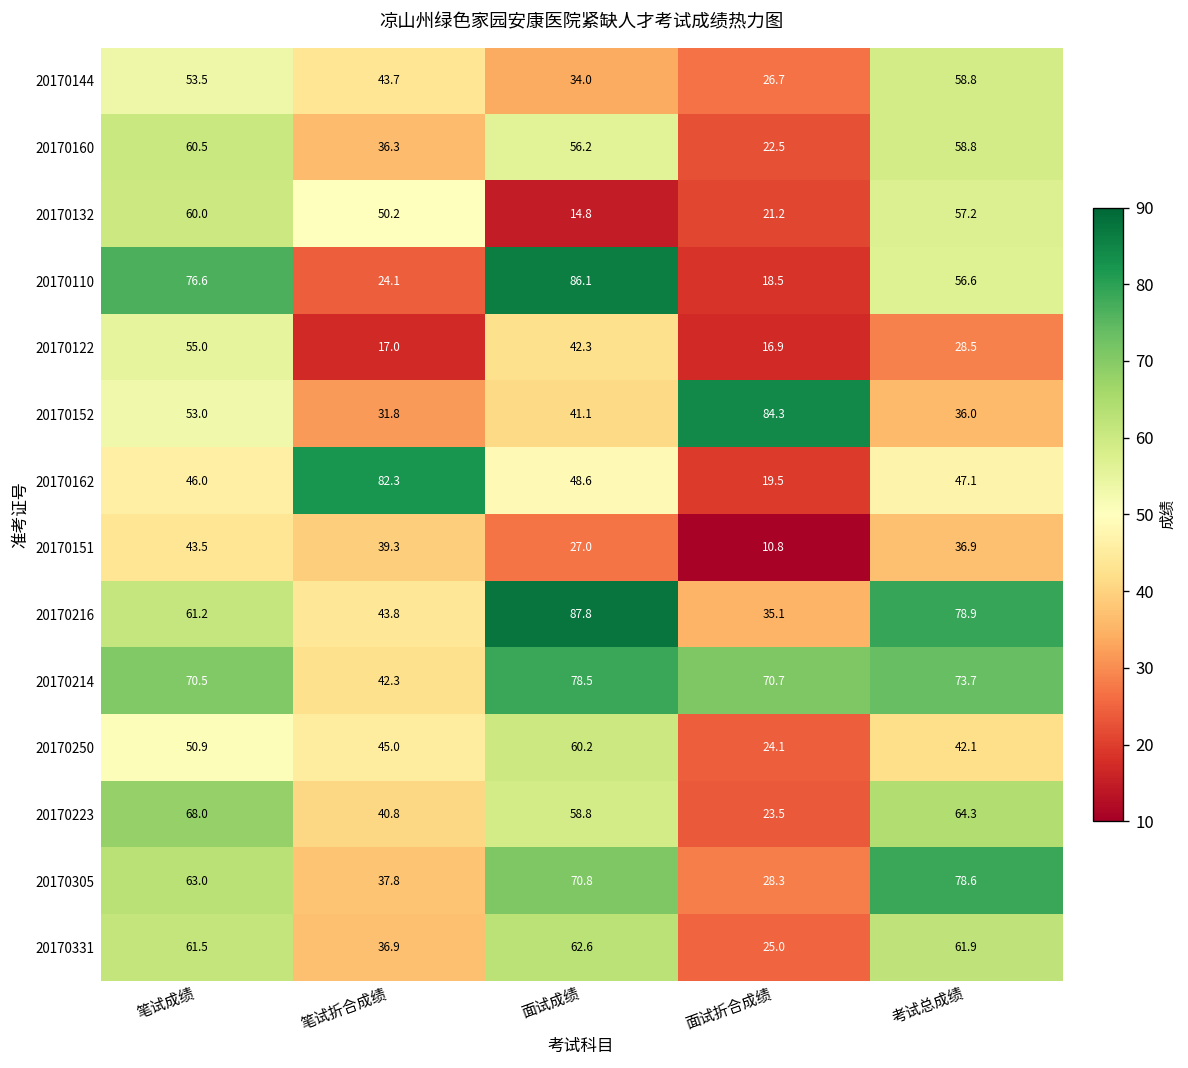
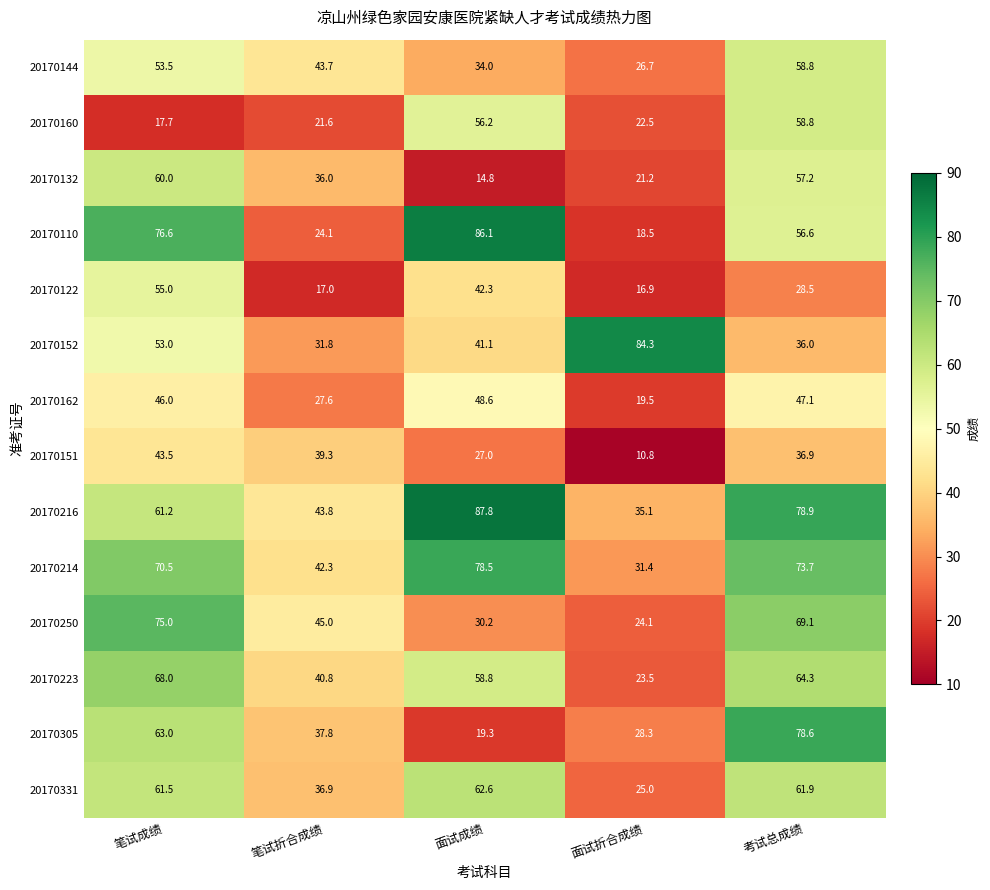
20170160, 笔试成绩: 60.5 -> 17.7
20170160, 笔试折合成绩: 36.3 -> 21.6
20170132, 笔试折合成绩: 50.2 -> 36.0
20170162, 笔试折合成绩: 82.3 -> 27.6
20170214, 面试折合成绩: 70.7 -> 31.4
20170250, 笔试成绩: 50.9 -> 75.0
20170250, 面试成绩: 60.2 -> 30.2
20170250, 考试总成绩: 42.1 -> 69.1
20170305, 面试成绩: 70.8 -> 19.3
